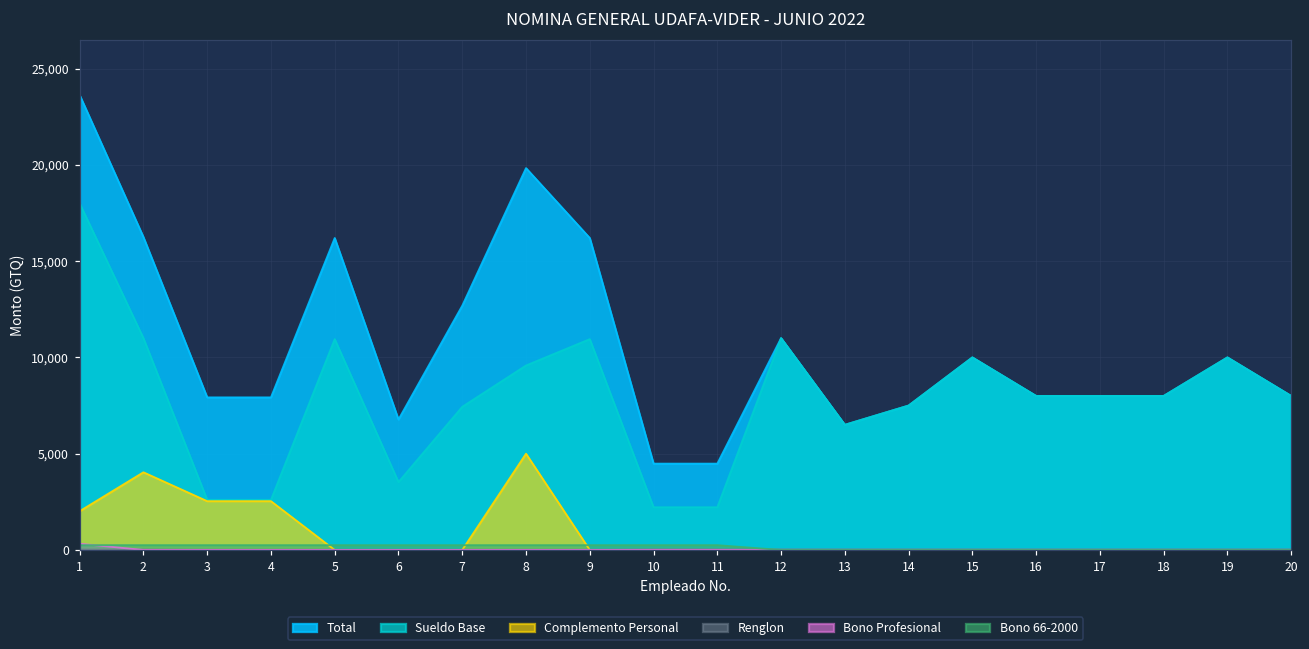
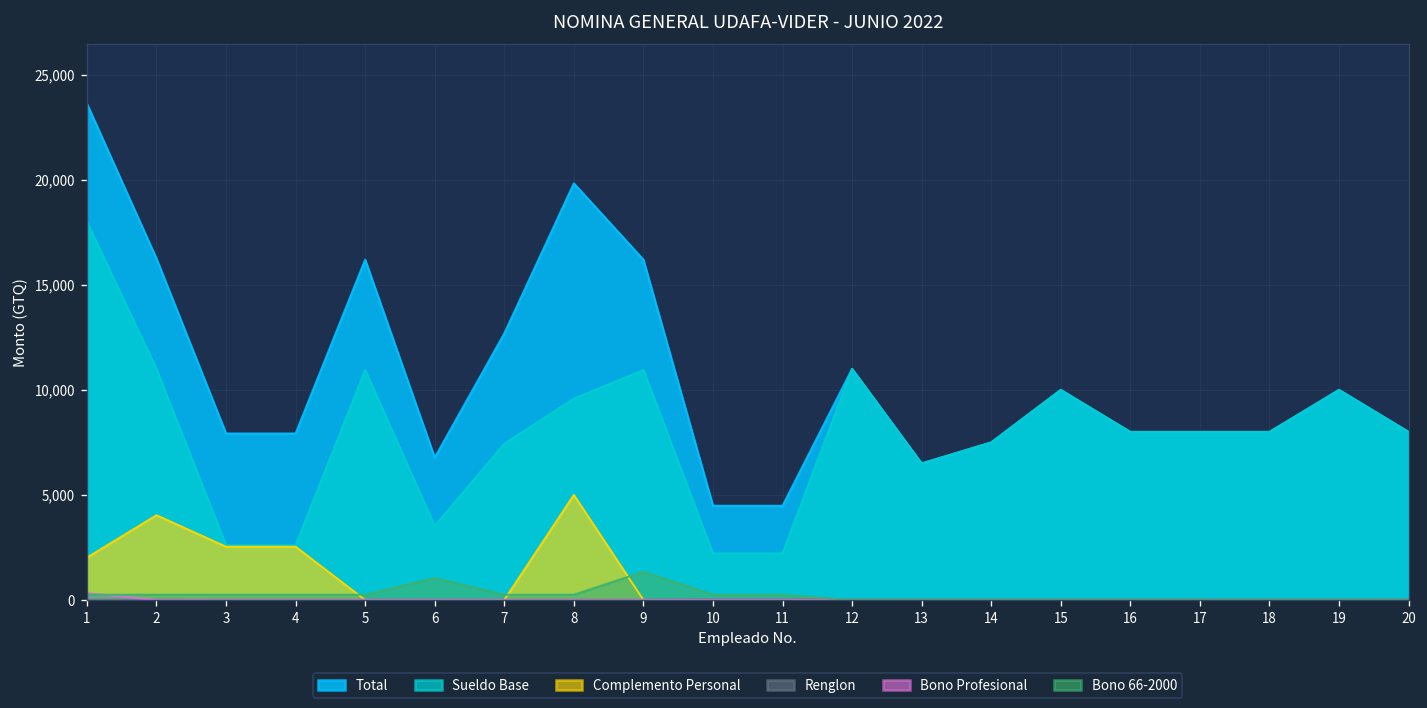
Bono 66-2000, 6: 300 -> 1,000
Bono 66-2000, 9: 300 -> 1,300
